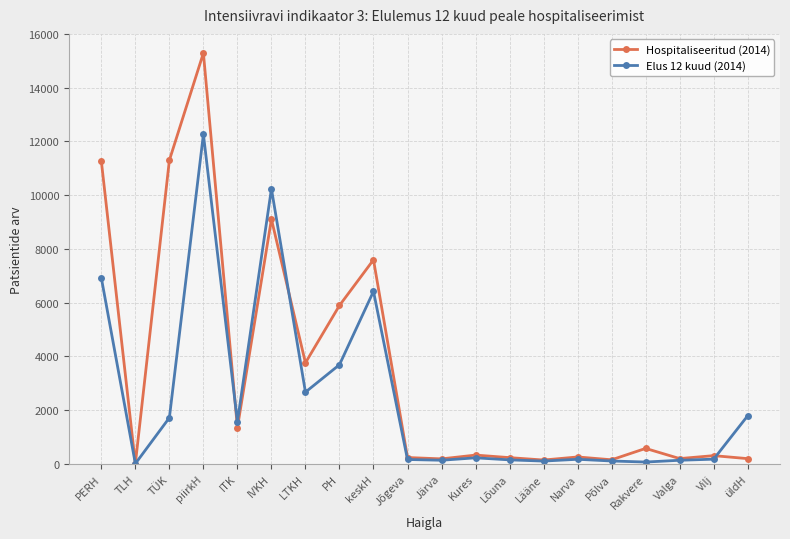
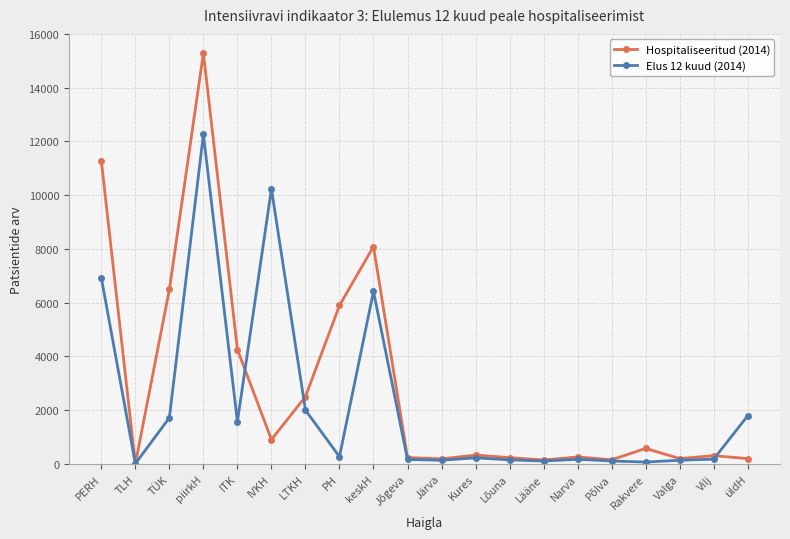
Hospitaliseeritud (2014), TÜK: 11300 -> 6500
Hospitaliseeritud (2014), ITK: 1400 -> 4300
Hospitaliseeritud (2014), IVKH: 9100 -> 900
Hospitaliseeritud (2014), LTKH: 3800 -> 2500
Elus 12 kuud (2014), LTKH: 2700 -> 2000
Elus 12 kuud (2014), PH: 3700 -> 300
Hospitaliseeritud (2014), keskH: 7600 -> 8100
